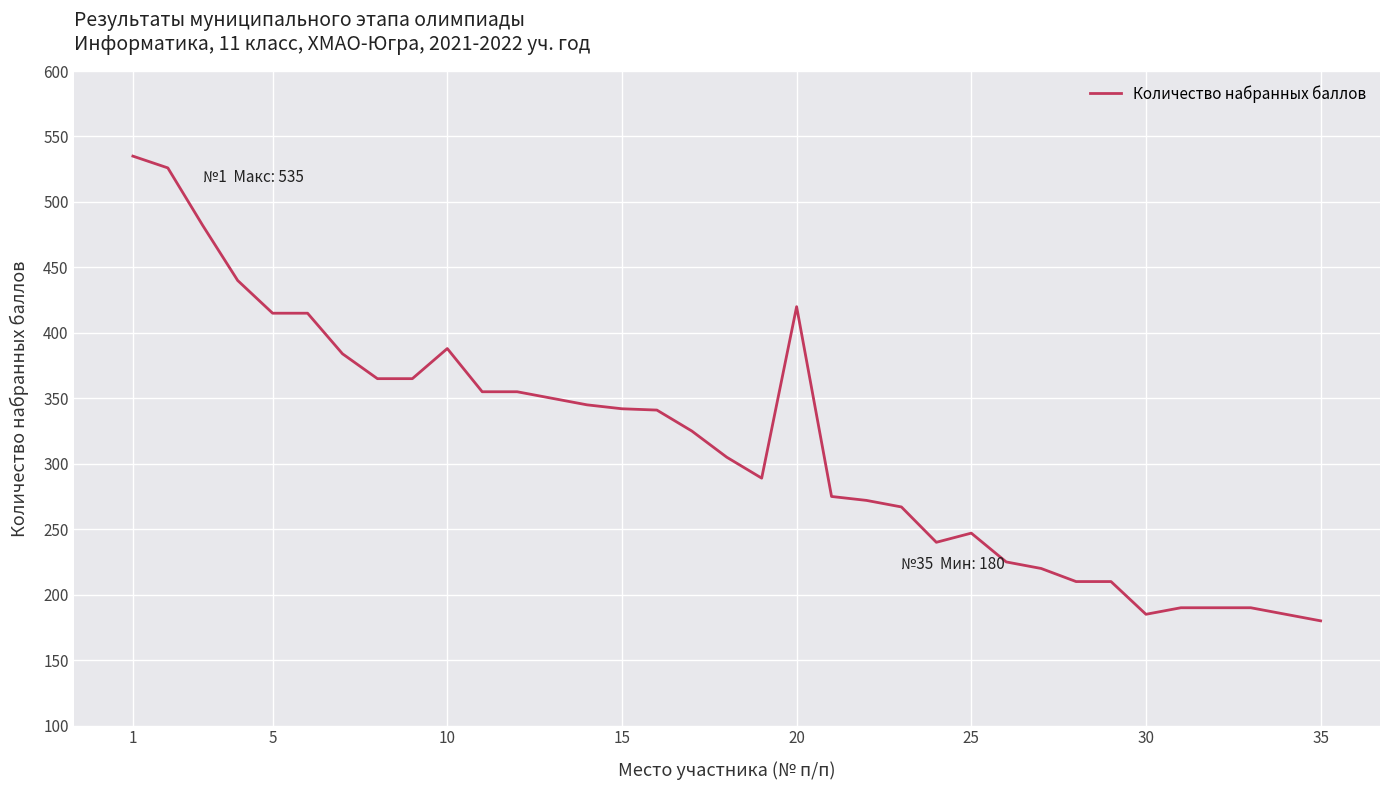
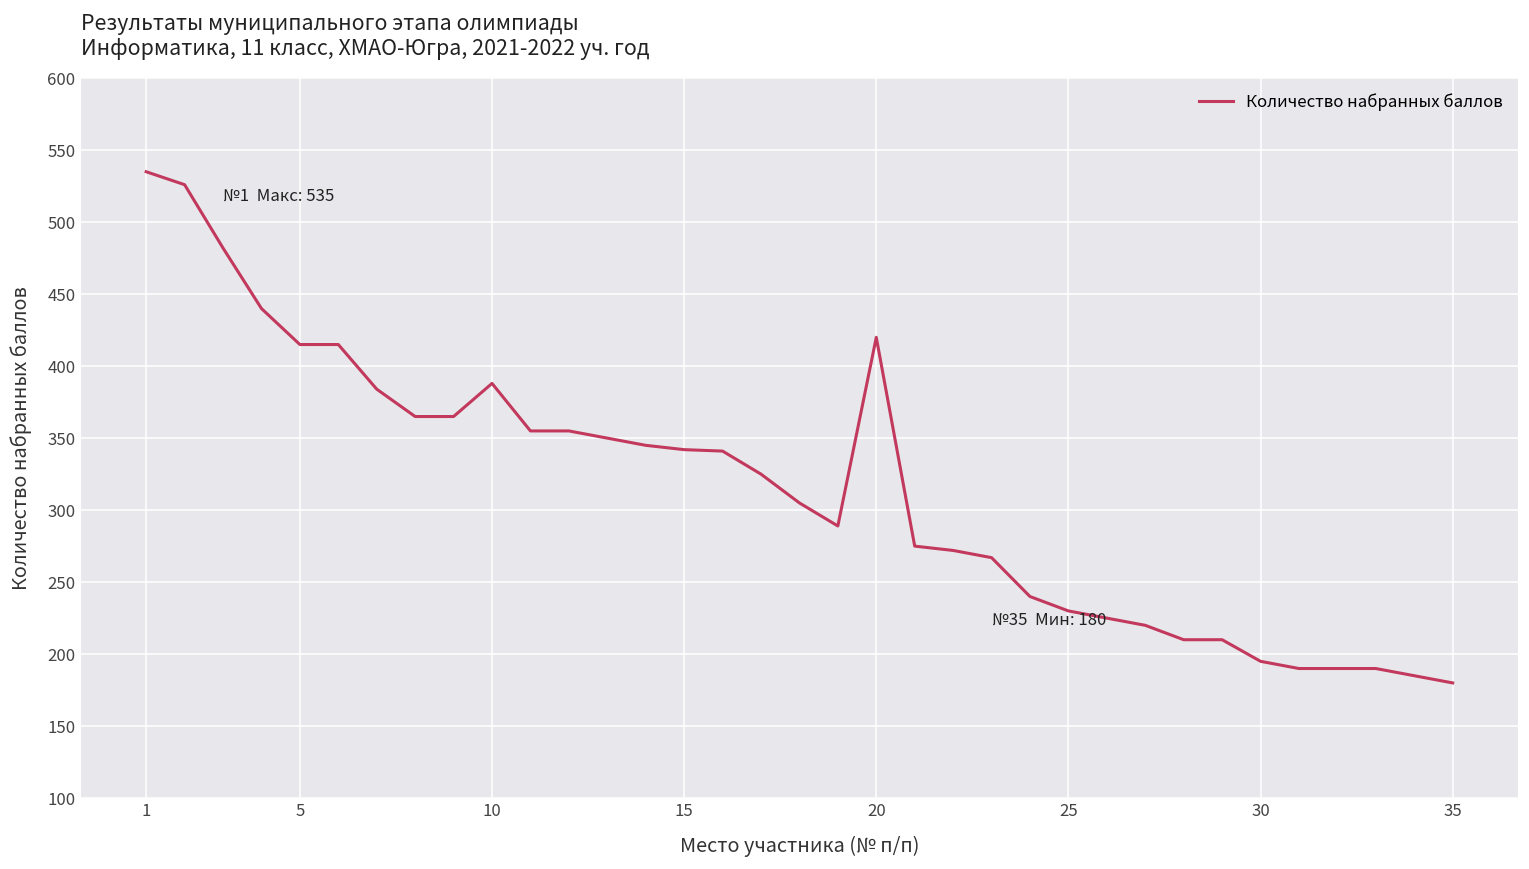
25: 247 -> 230
30: 185 -> 195
